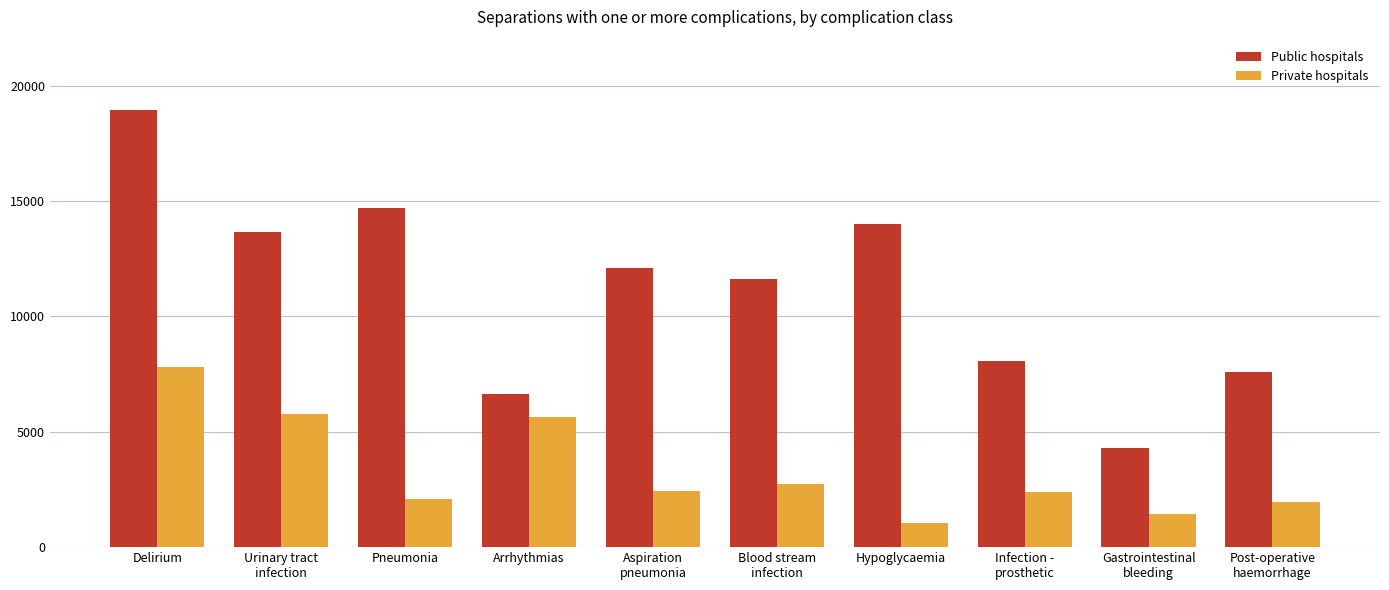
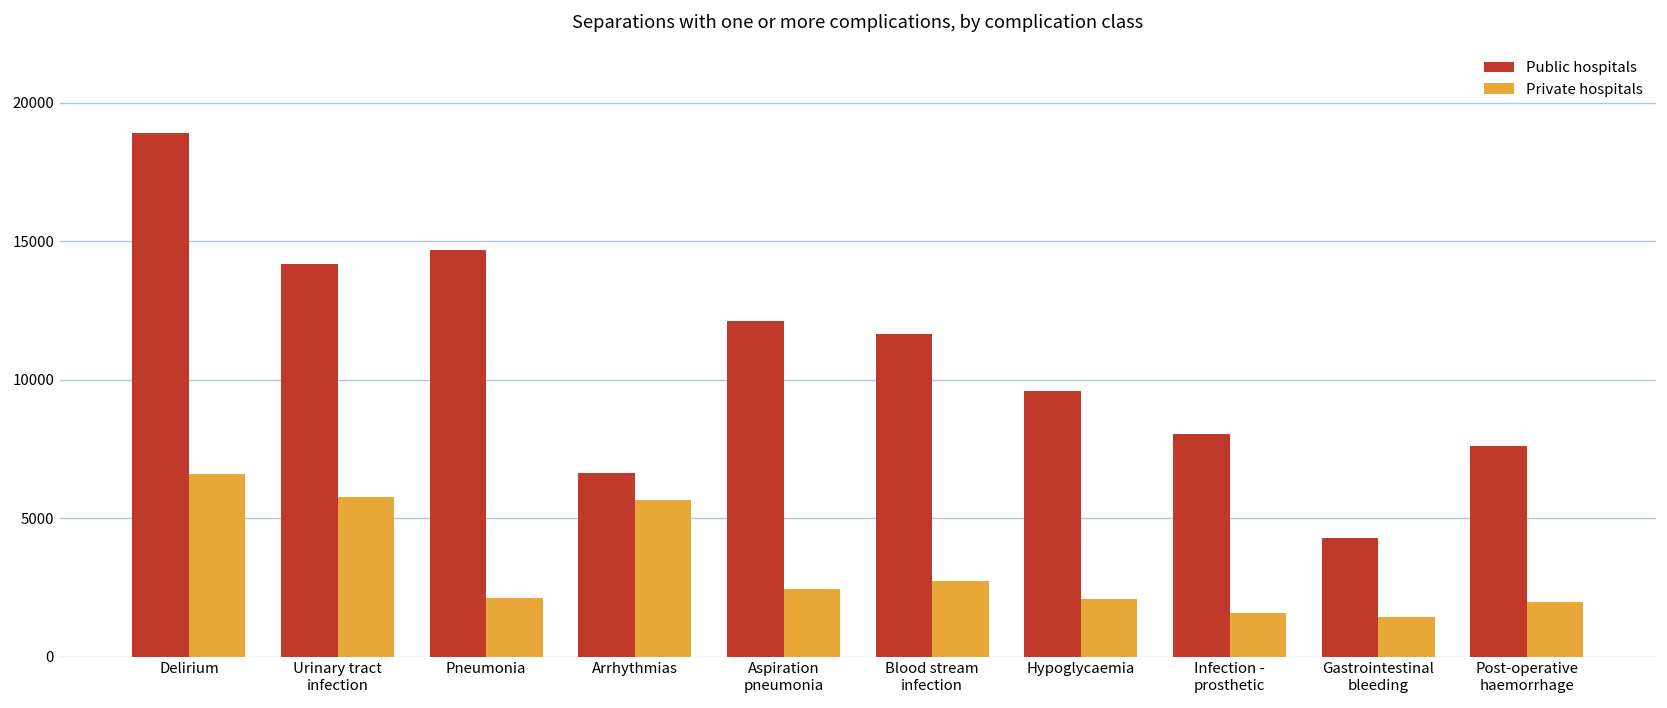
Private hospitals, Delirium: 7800 -> 6600
Public hospitals, Urinary tract infection: 13700 -> 14200
Public hospitals, Hypoglycaemia: 14000 -> 9600
Private hospitals, Hypoglycaemia: 1100 -> 2100
Private hospitals, Infection - prosthetic: 2400 -> 1600
